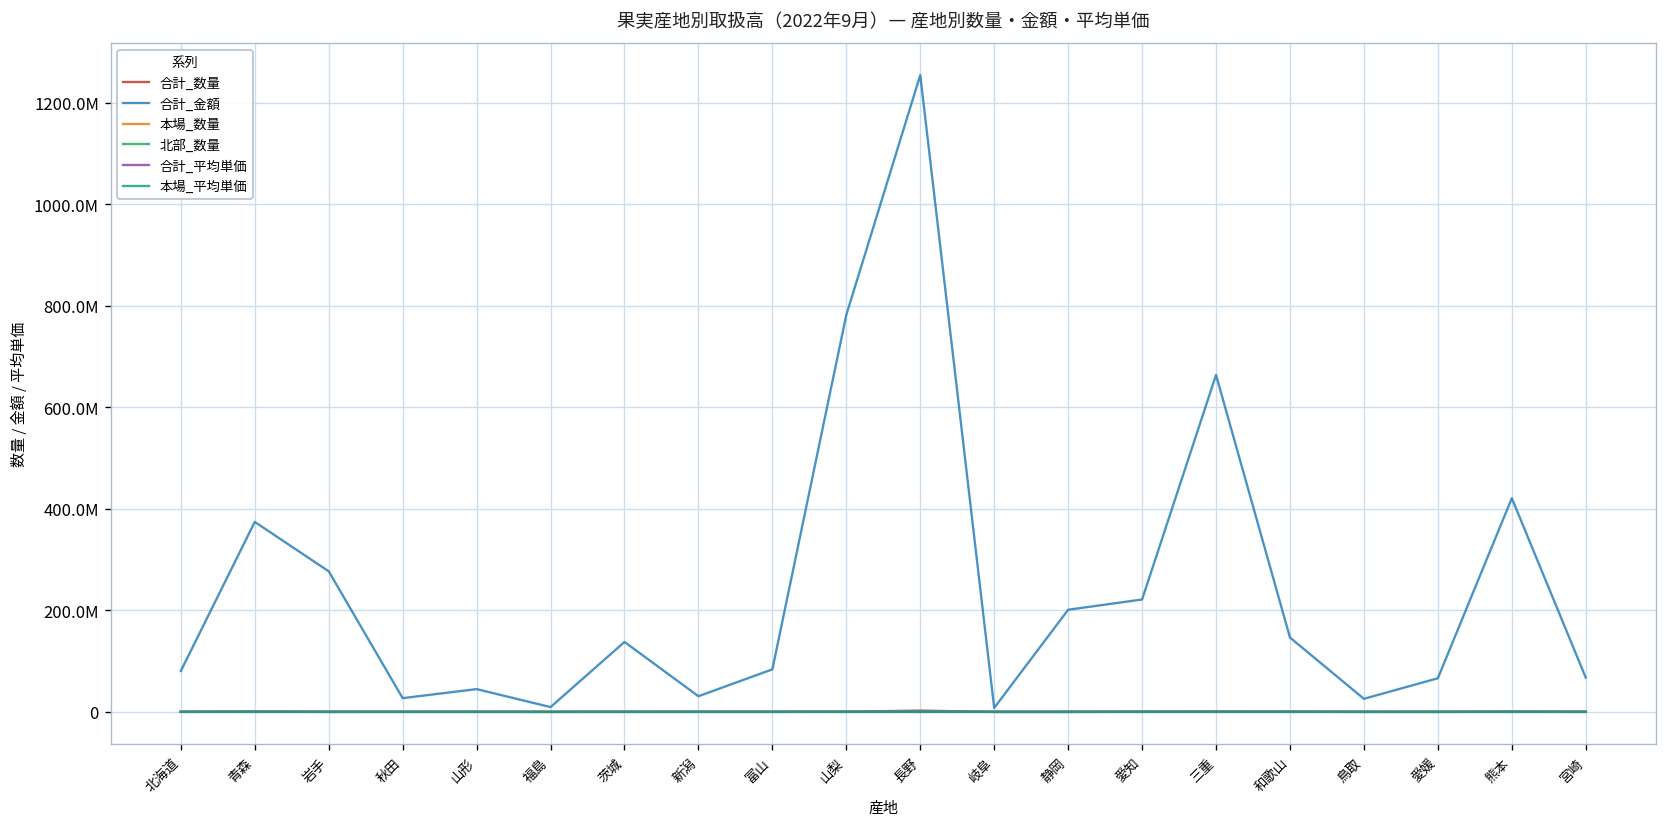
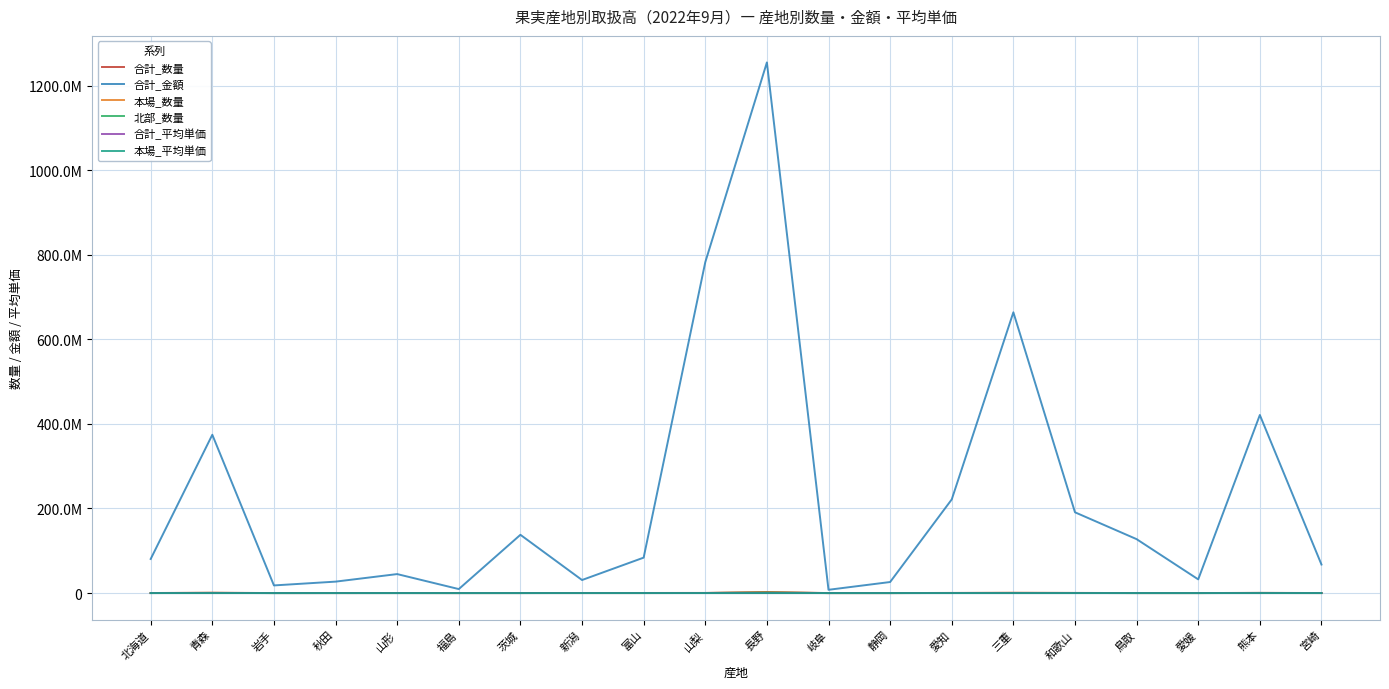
合計_金額, 岩手: 280000000 -> 20000000
合計_金額, 静岡: 200000000 -> 30000000
合計_金額, 和歌山: 150000000 -> 190000000
合計_金額, 鳥取: 30000000 -> 130000000
合計_金額, 愛媛: 70000000 -> 30000000
